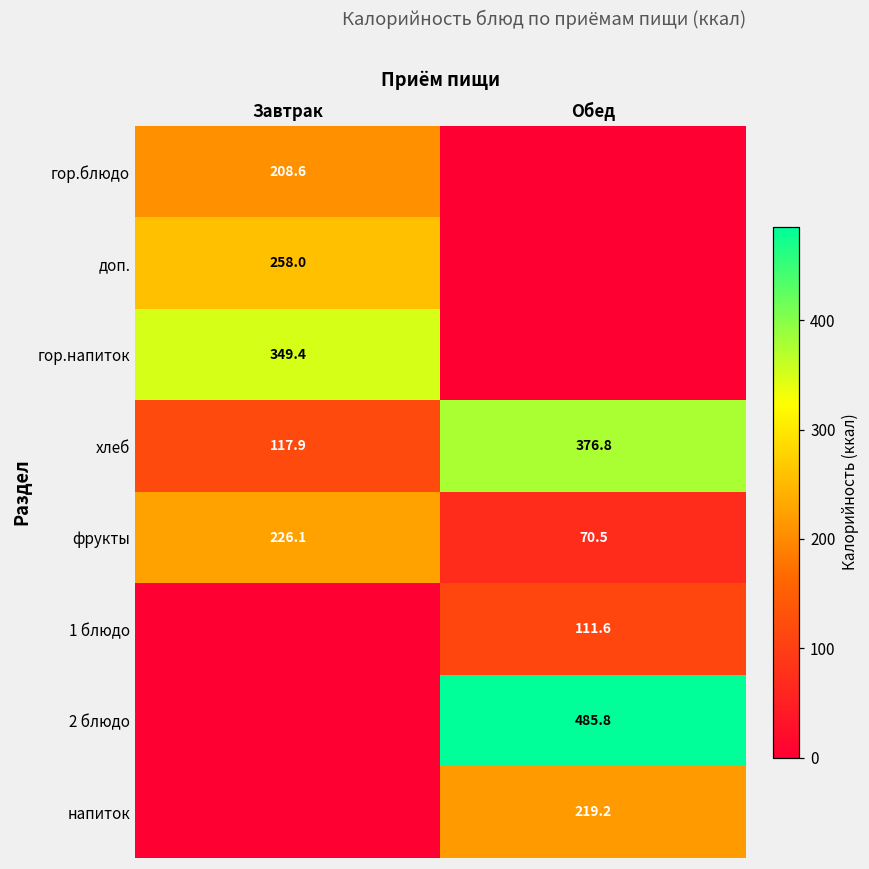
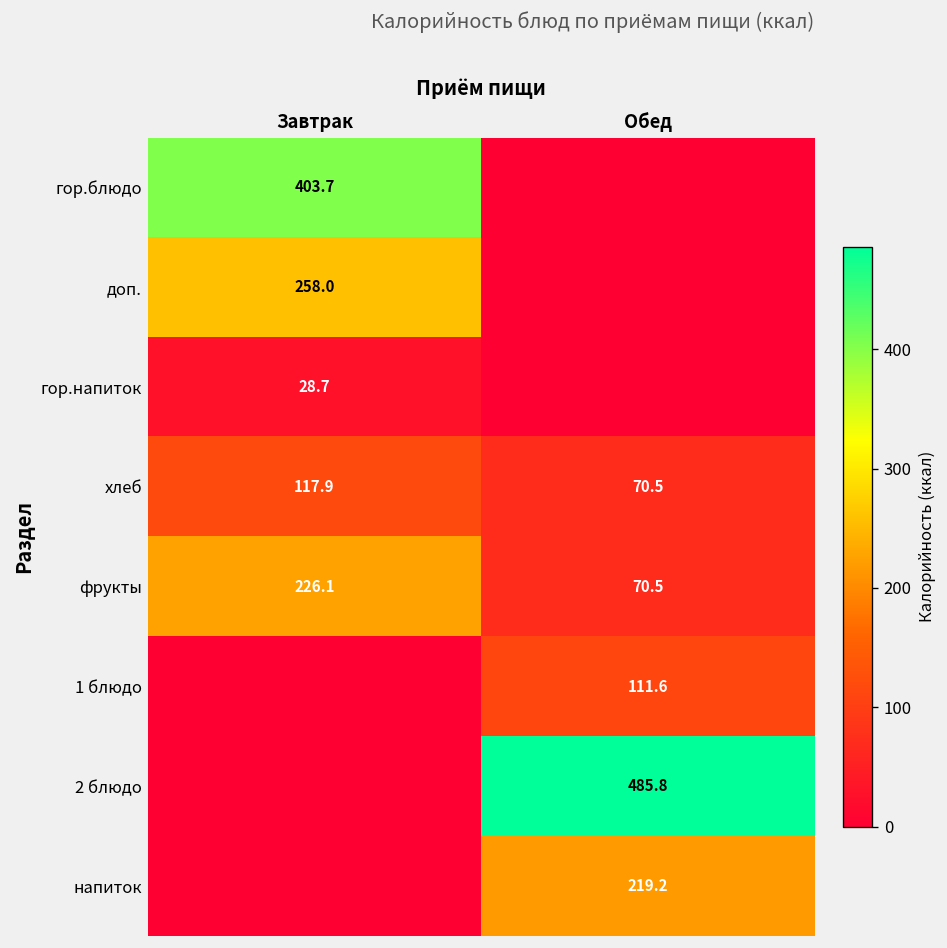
гор.блюдо, Завтрак: 208.6 -> 403.7
гор.напиток, Завтрак: 349.4 -> 28.7
хлеб, Обед: 376.8 -> 70.5
